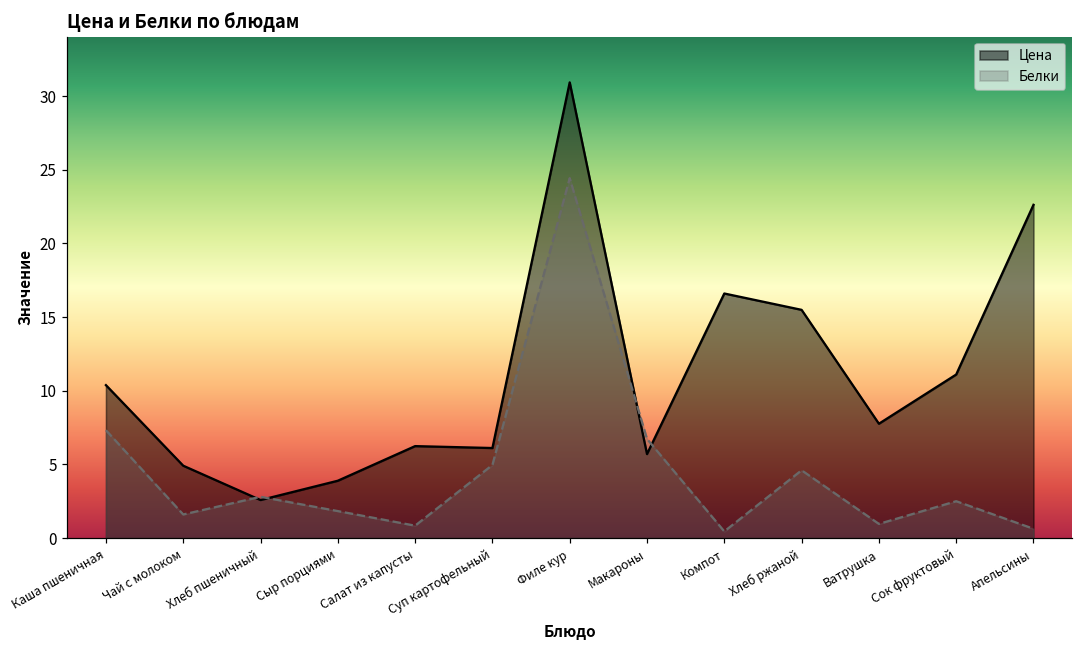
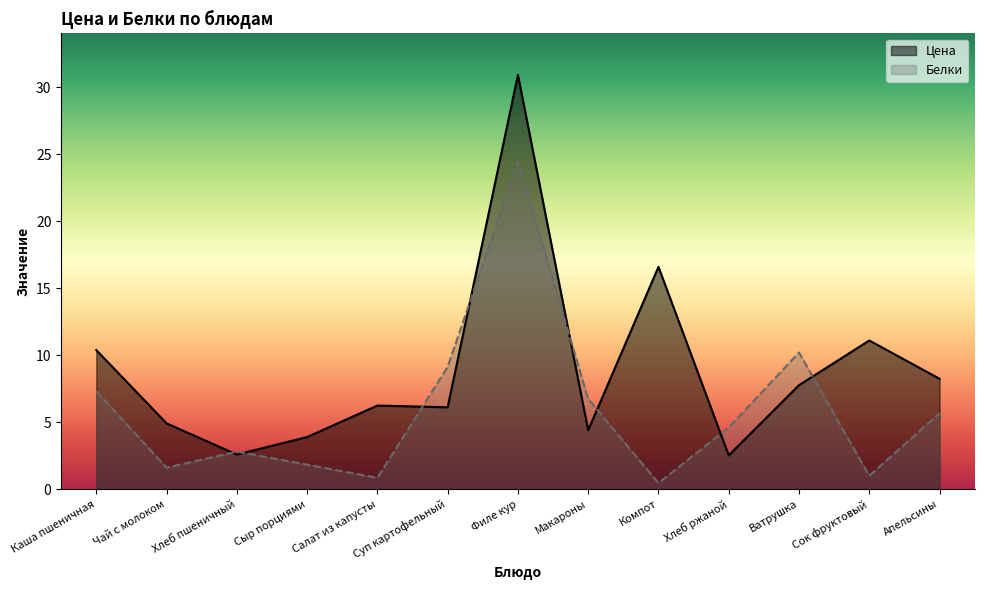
Белки, Суп картофельный: 5.0 -> 9.1
Цена, Макароны: 5.7 -> 4.4
Цена, Хлеб ржаной: 15.5 -> 2.5
Белки, Ватрушка: 1.0 -> 10.2
Белки, Сок фруктовый: 2.5 -> 1.0
Цена, Апельсины: 22.6 -> 8.2
Белки, Апельсины: 0.6 -> 5.7
